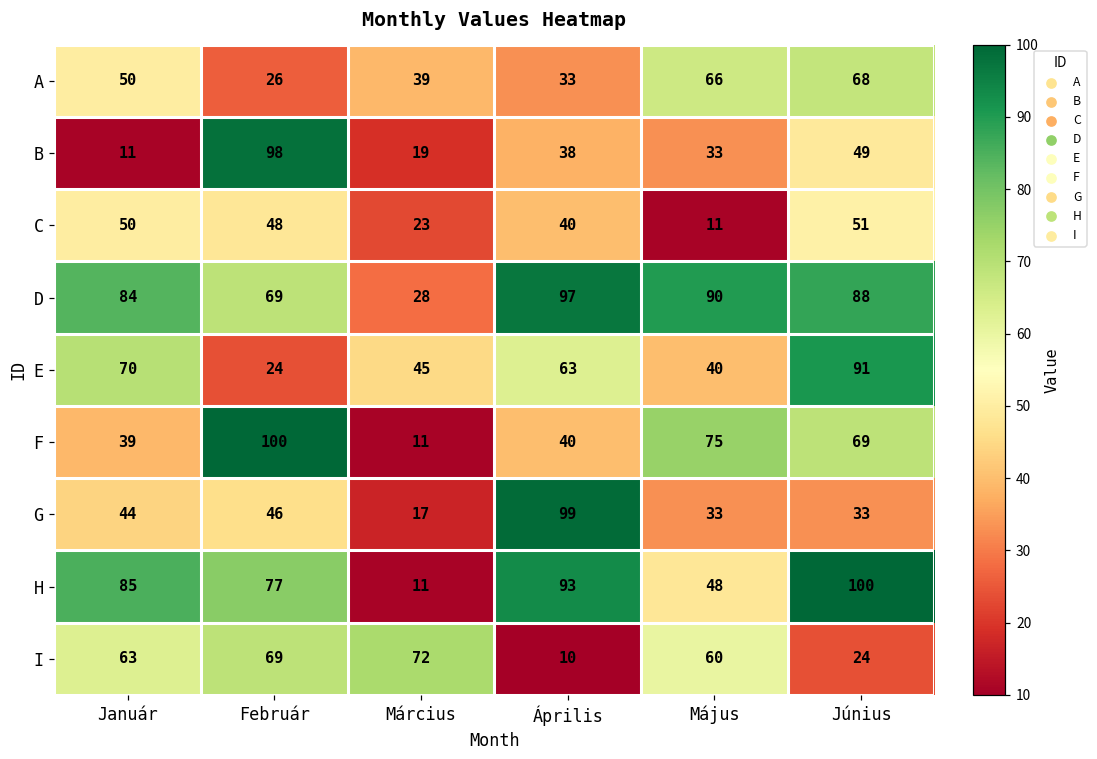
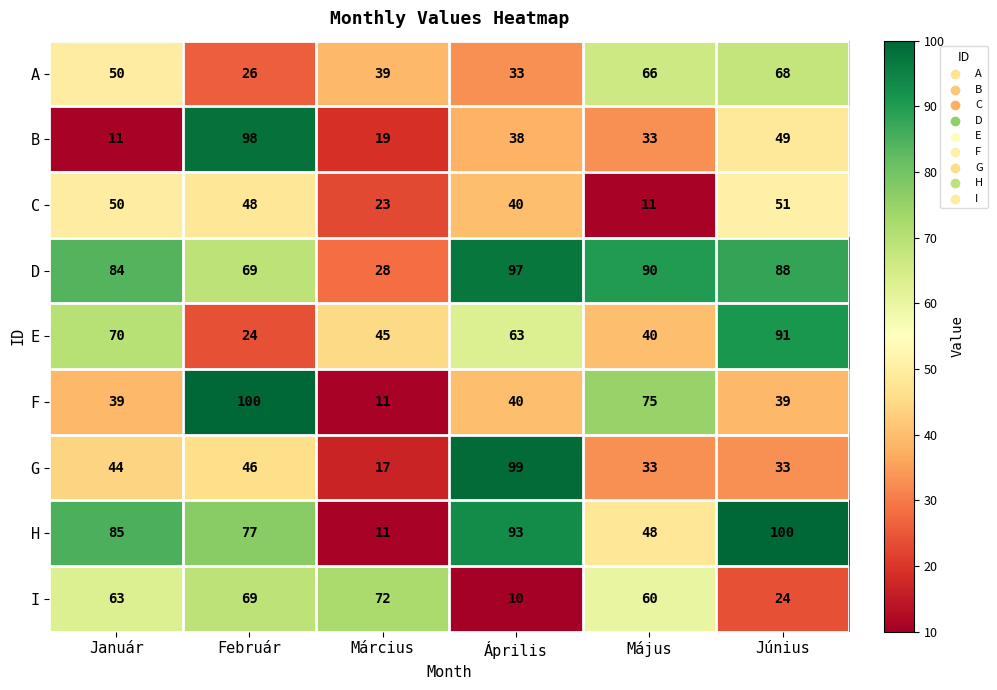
F, Június: 69 -> 39
